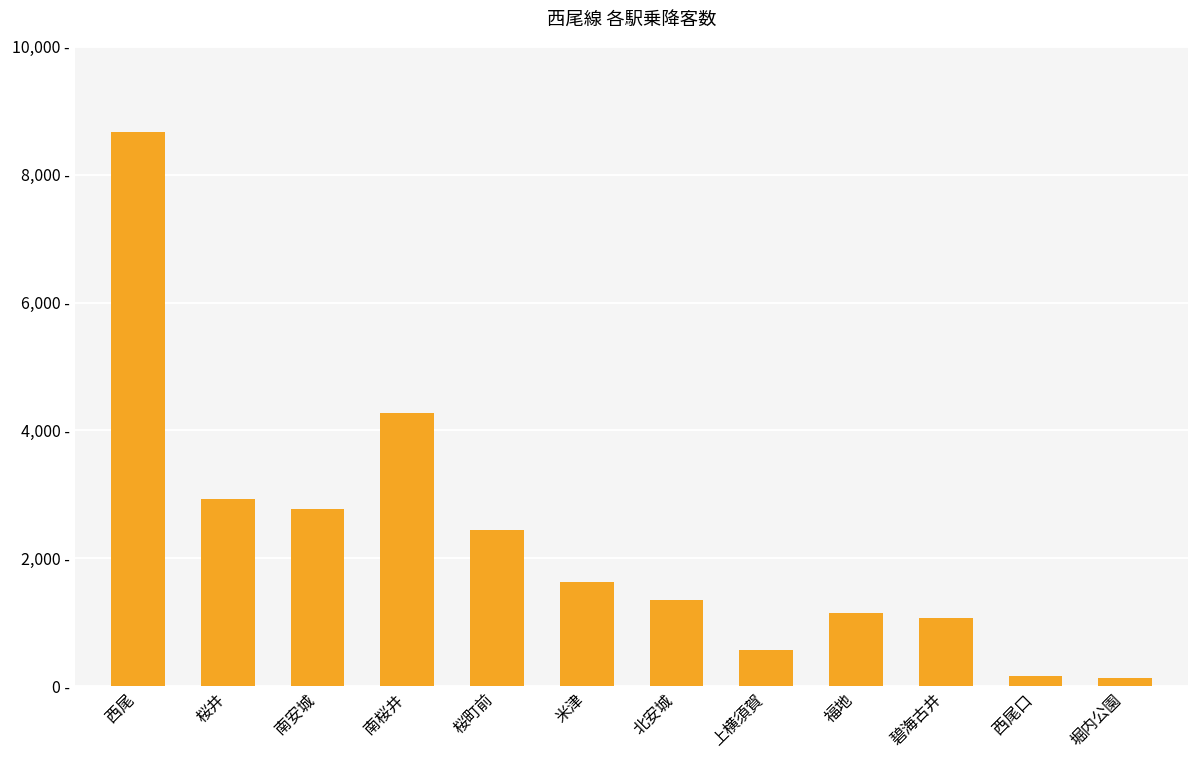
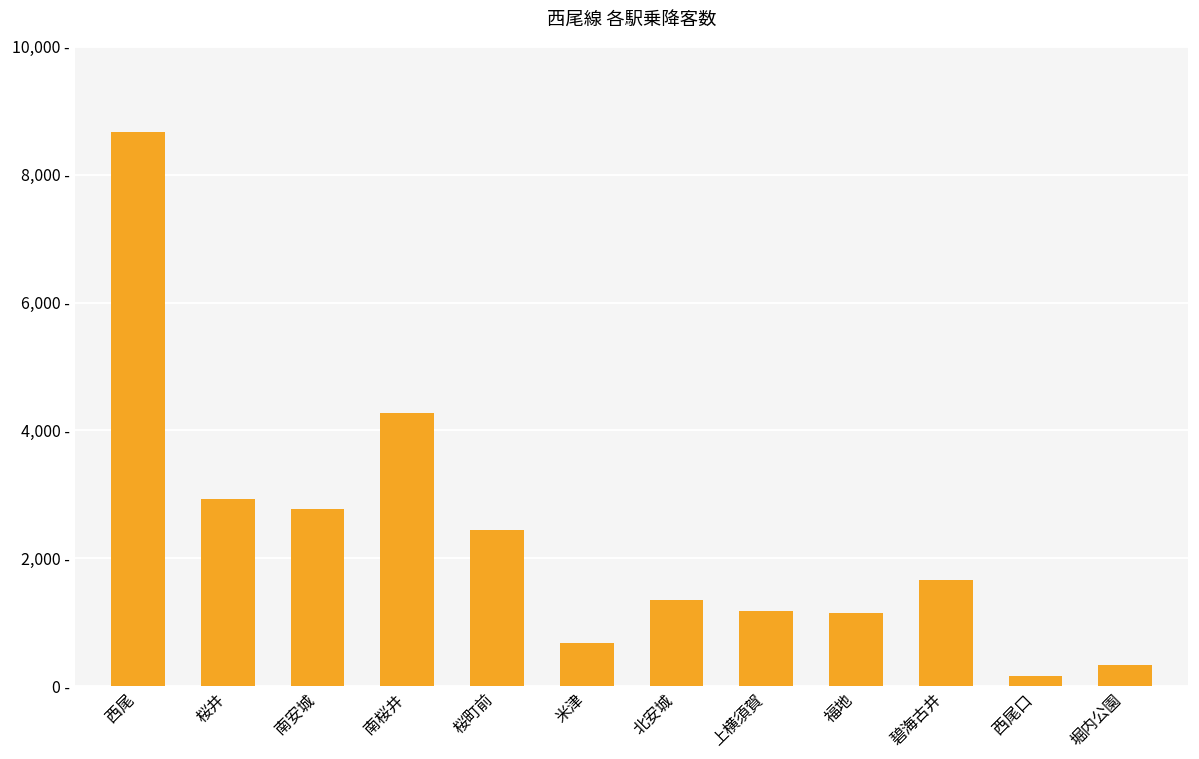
米津: 1,600 - -> 700 -
上横須賀: 600 - -> 1,200 -
碧海古井: 1,100 - -> 1,700 -
堀内公園: 100 - -> 300 -
